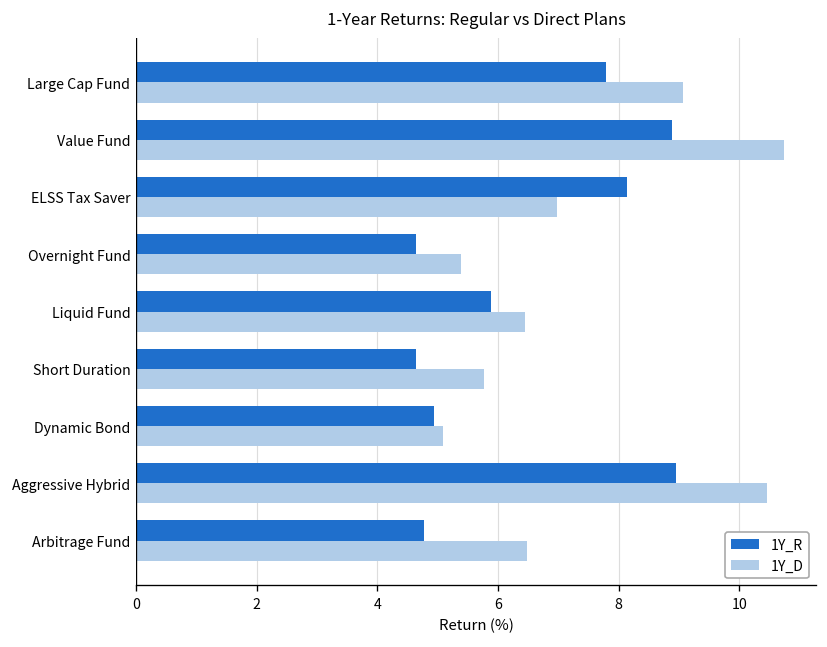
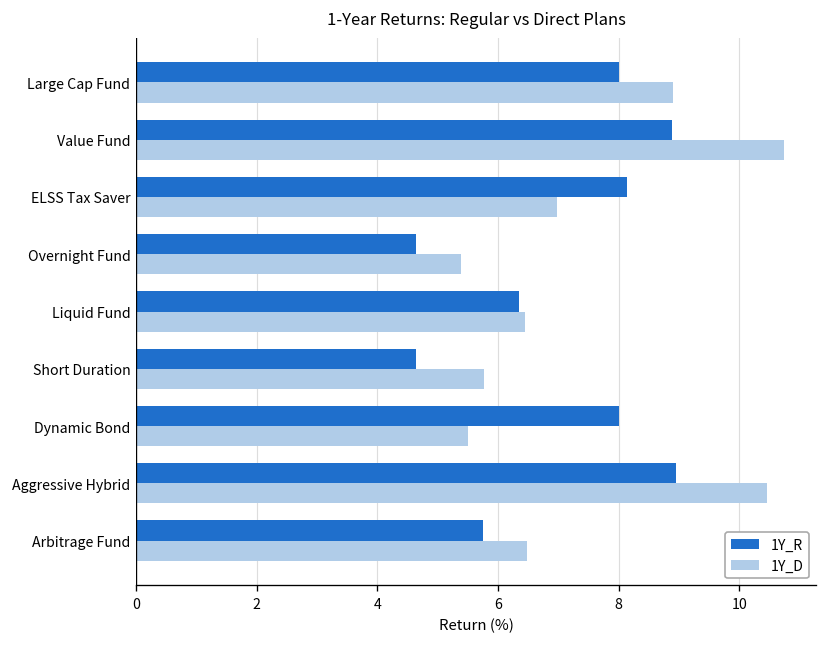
1Y_R, Large Cap Fund: 7.8 -> 8.0
1Y_D, Large Cap Fund: 9.1 -> 8.9
1Y_R, Liquid Fund: 5.9 -> 6.3
1Y_R, Dynamic Bond: 4.9 -> 8.0
1Y_D, Dynamic Bond: 5.1 -> 5.5
1Y_R, Arbitrage Fund: 4.8 -> 5.7
